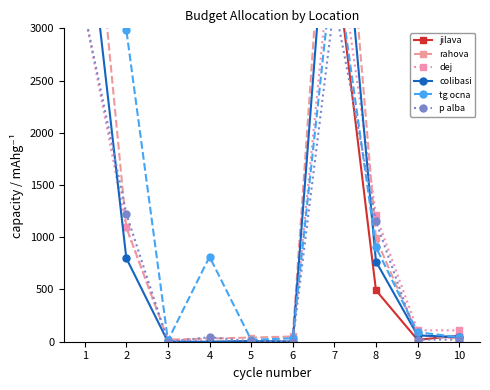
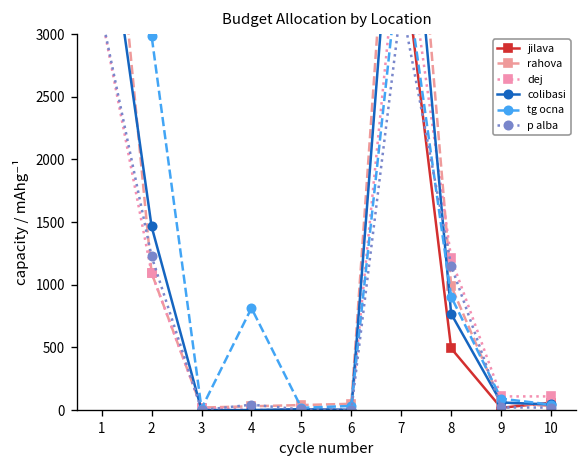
colibasi, 2: 800 -> 1460
